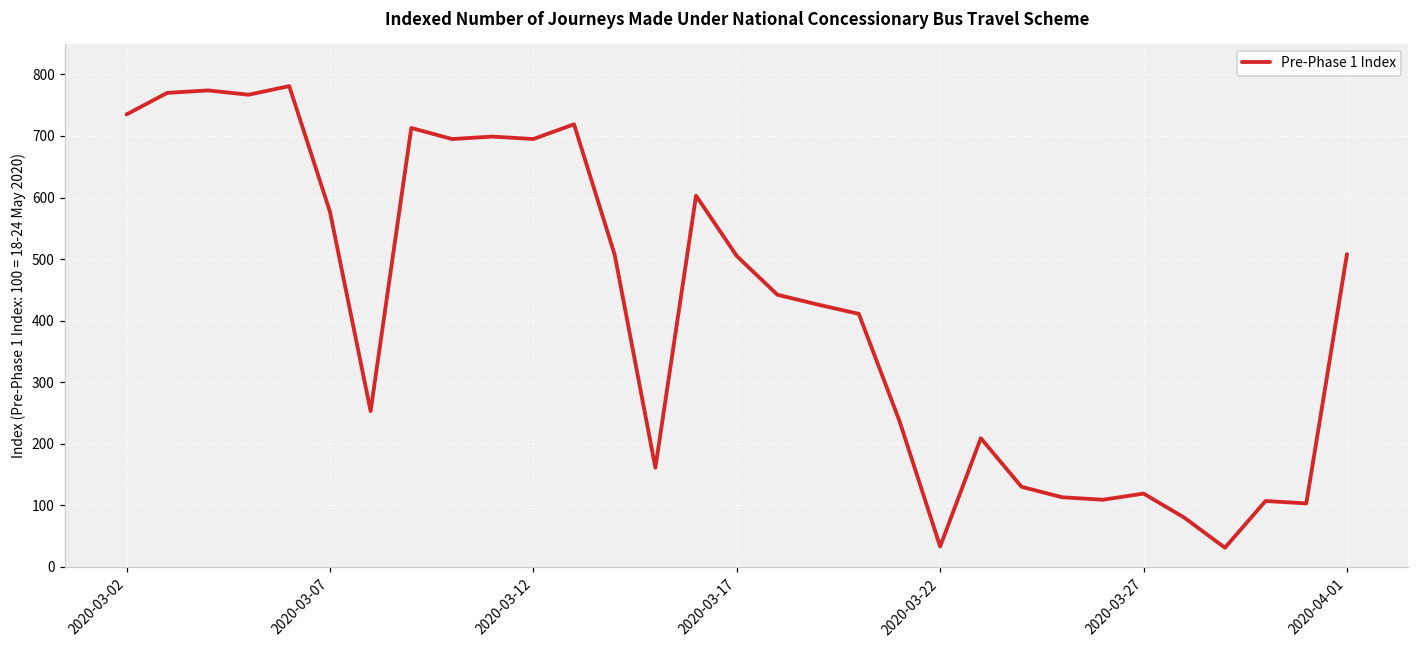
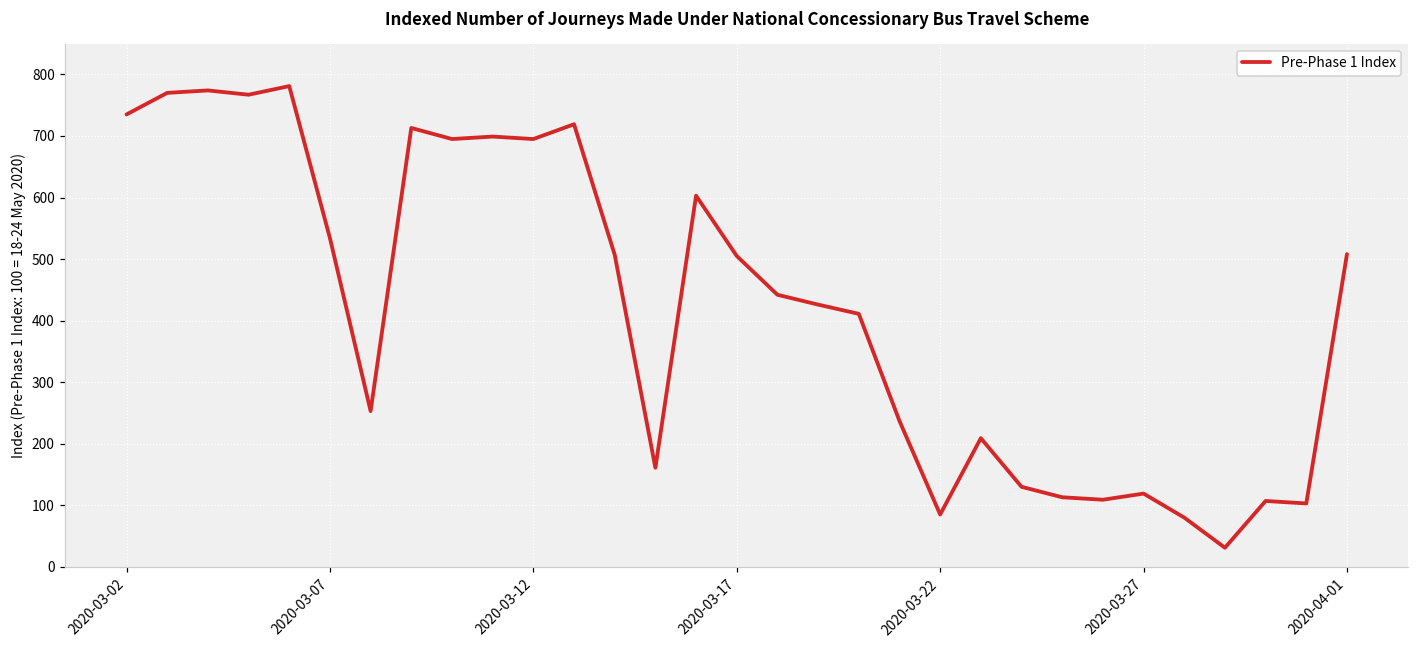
2020-03-07: 580 -> 530
2020-03-22: 30 -> 90
